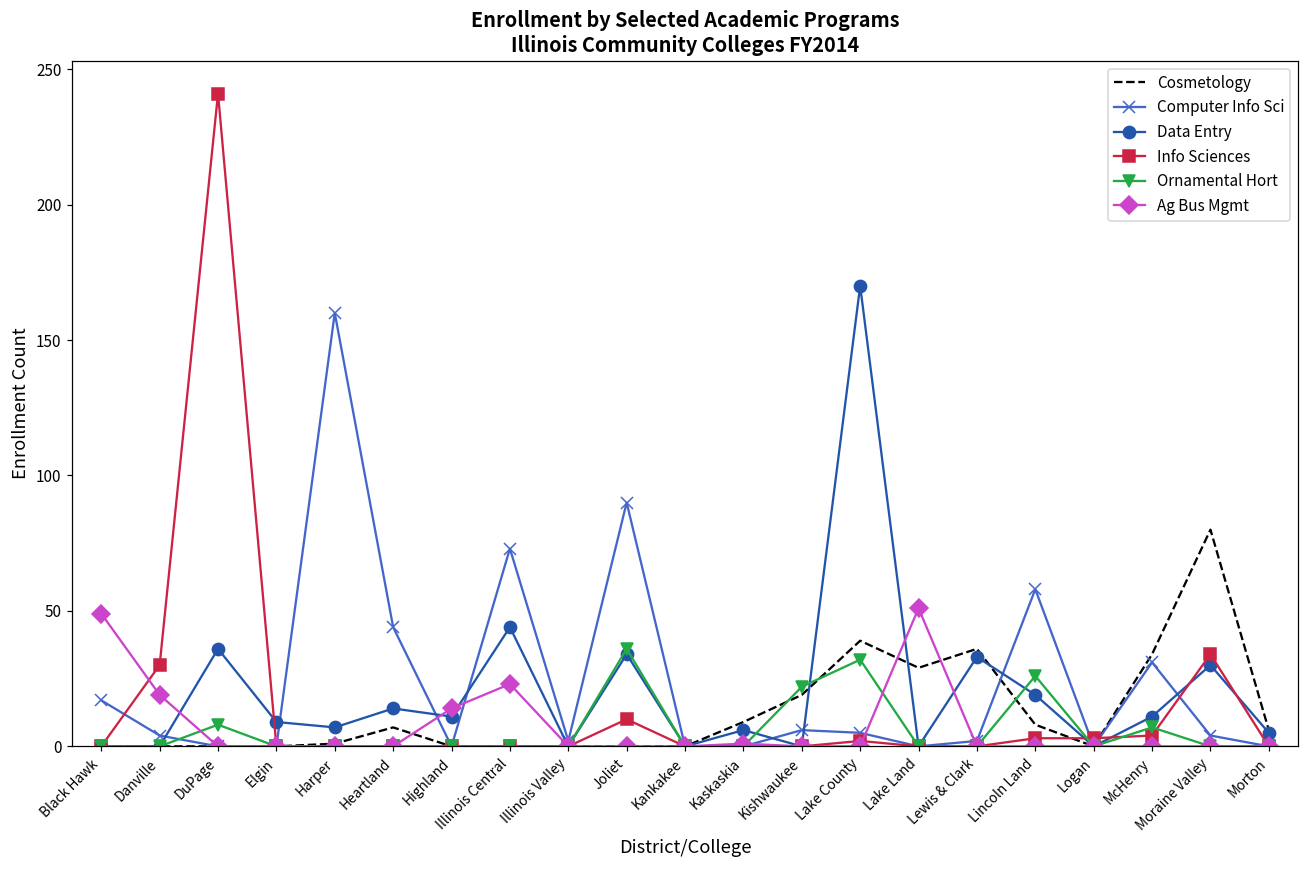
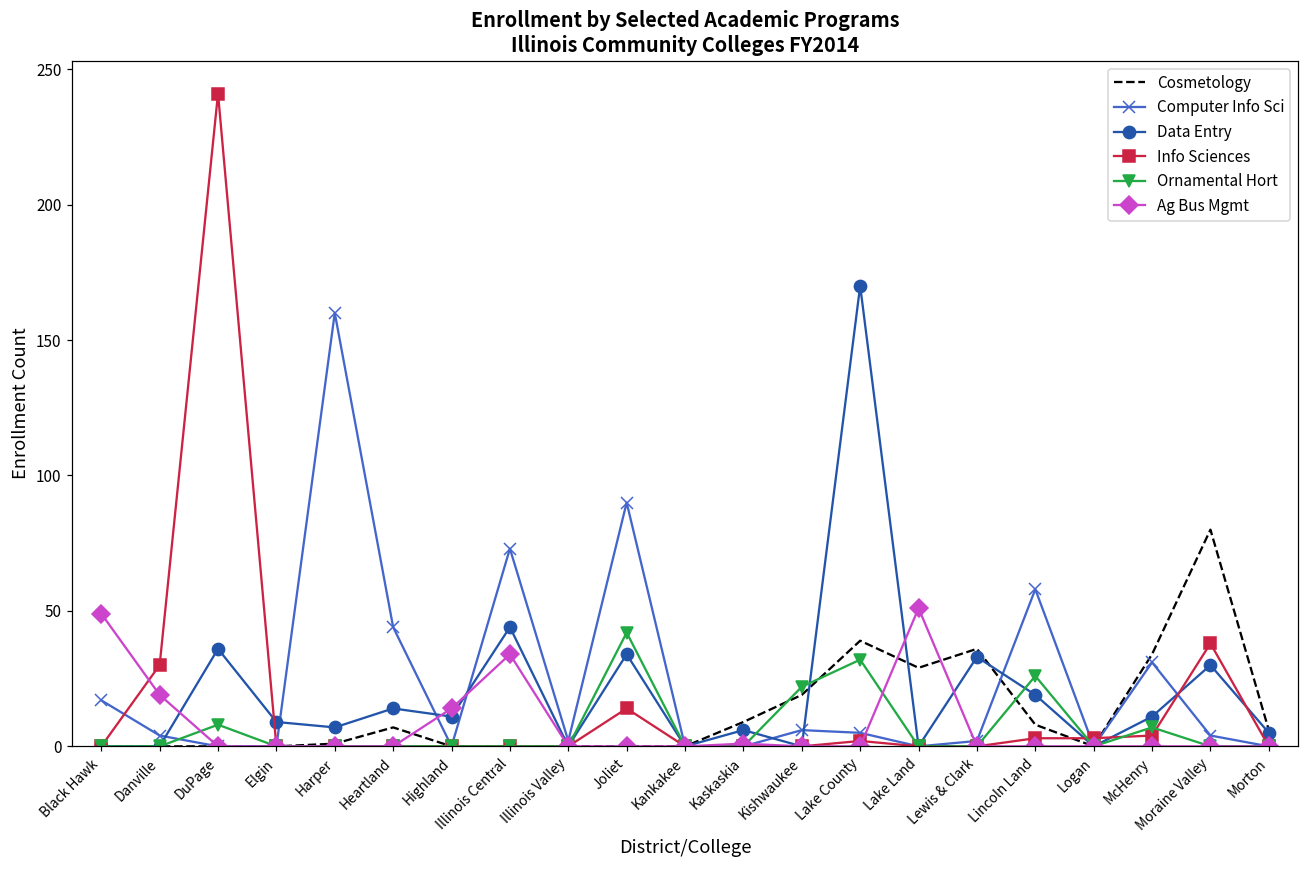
Ag Bus Mgmt, Illinois Central: 23 -> 34
Info Sciences, Joliet: 10 -> 14
Ornamental Hort, Joliet: 36 -> 42
Info Sciences, Moraine Valley: 34 -> 38
